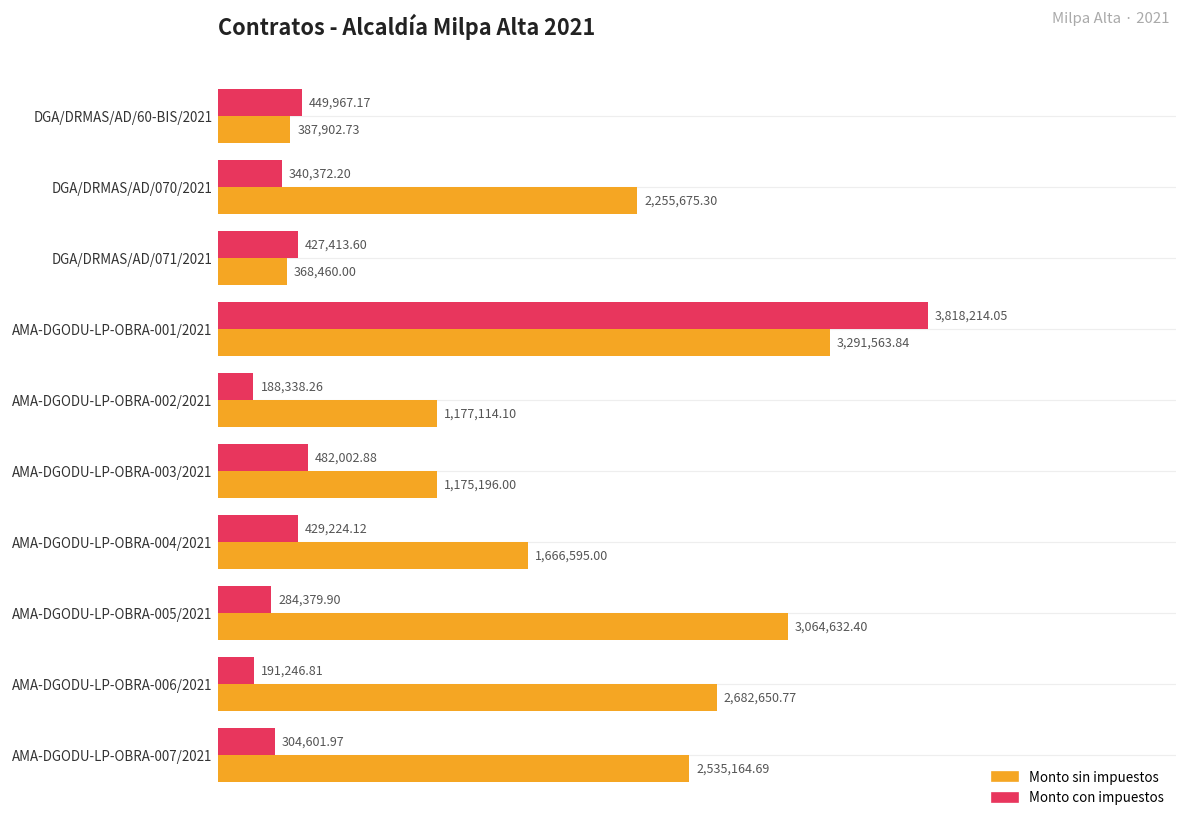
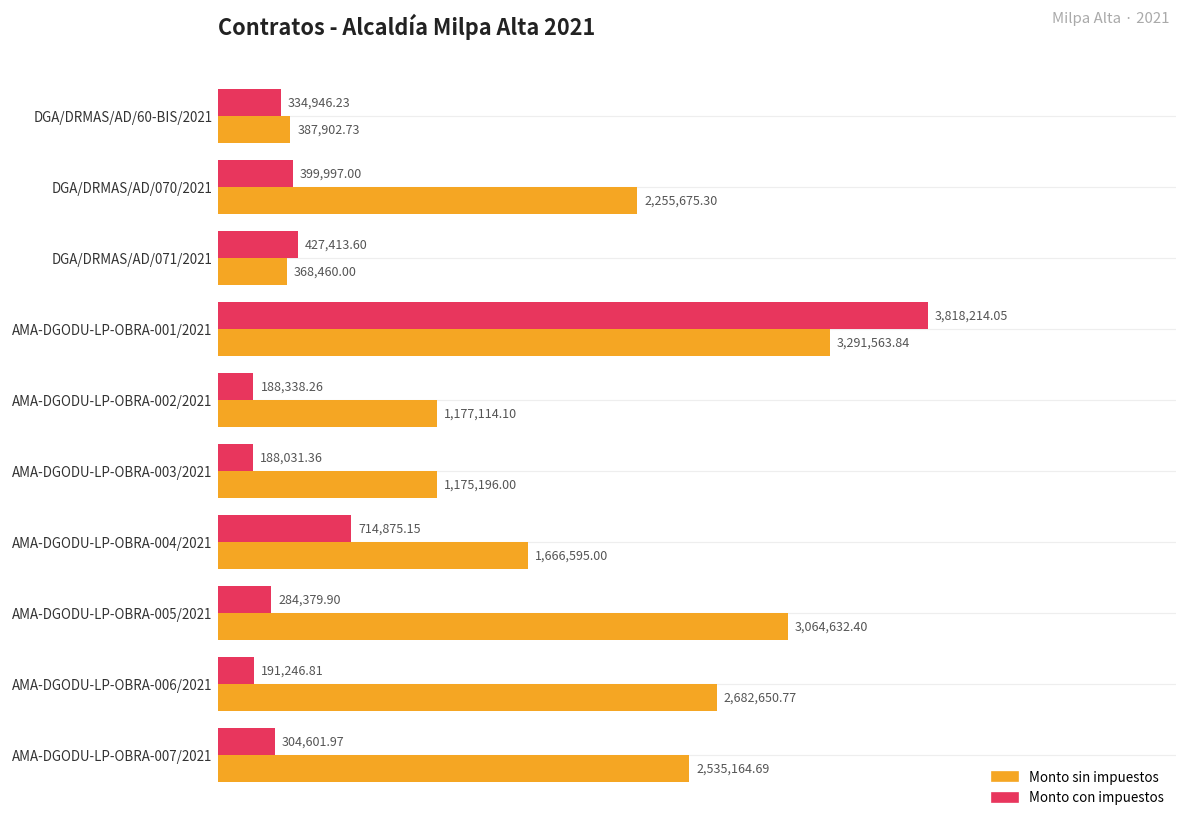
Monto con impuestos, DGA/DRMAS/AD/60-BIS/2021: 449,967.17 -> 334,946.23
Monto con impuestos, DGA/DRMAS/AD/070/2021: 340,372.20 -> 399,997.00
Monto con impuestos, AMA-DGODU-LP-OBRA-003/2021: 482,002.88 -> 188,031.36
Monto con impuestos, AMA-DGODU-LP-OBRA-004/2021: 429,224.12 -> 714,875.15
